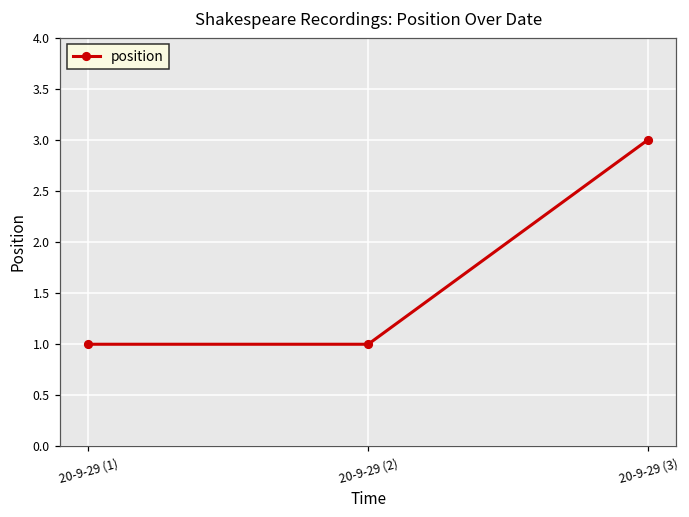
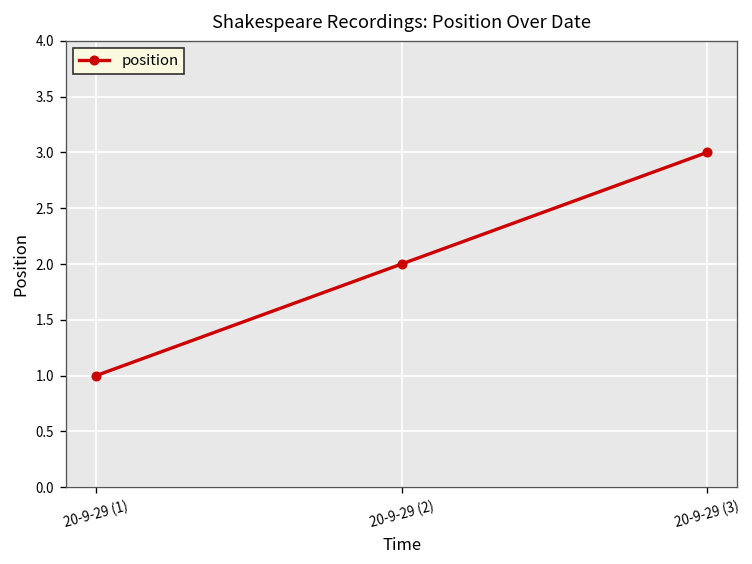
20-9-29 (2): 1 -> 2
